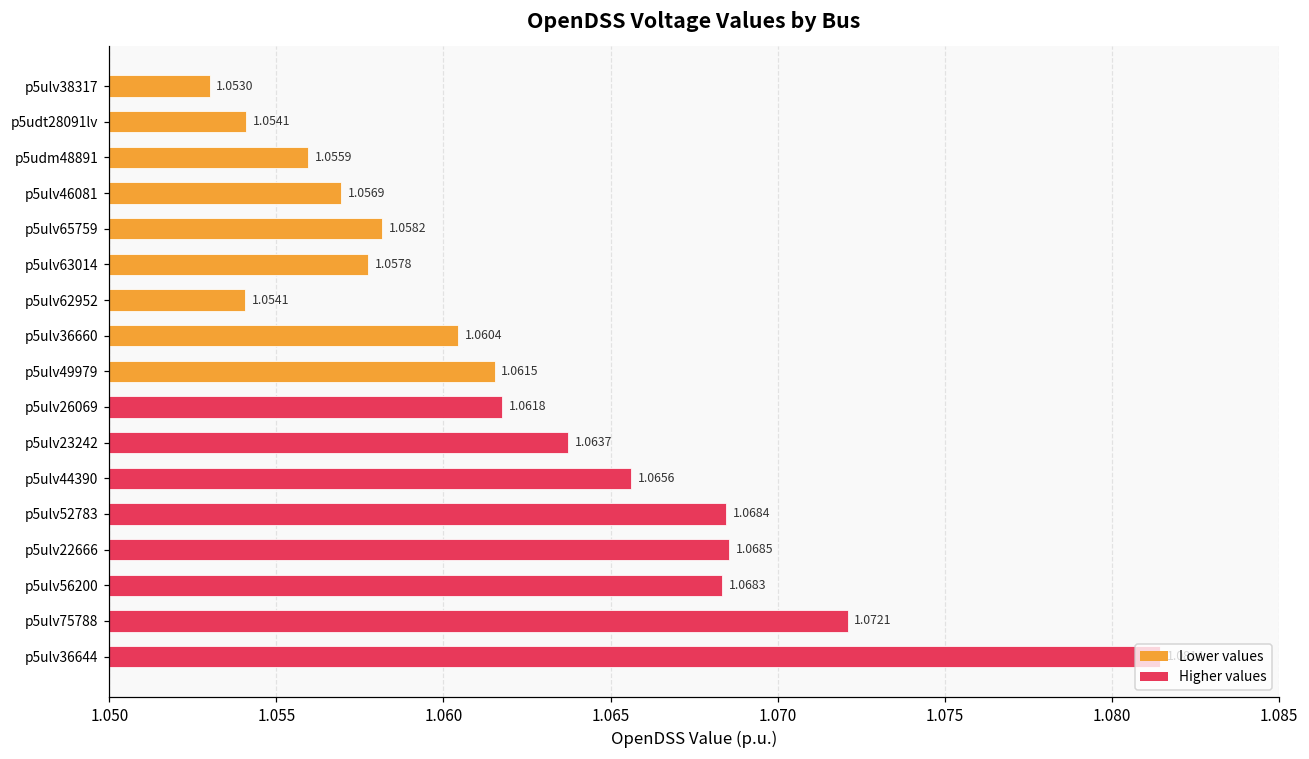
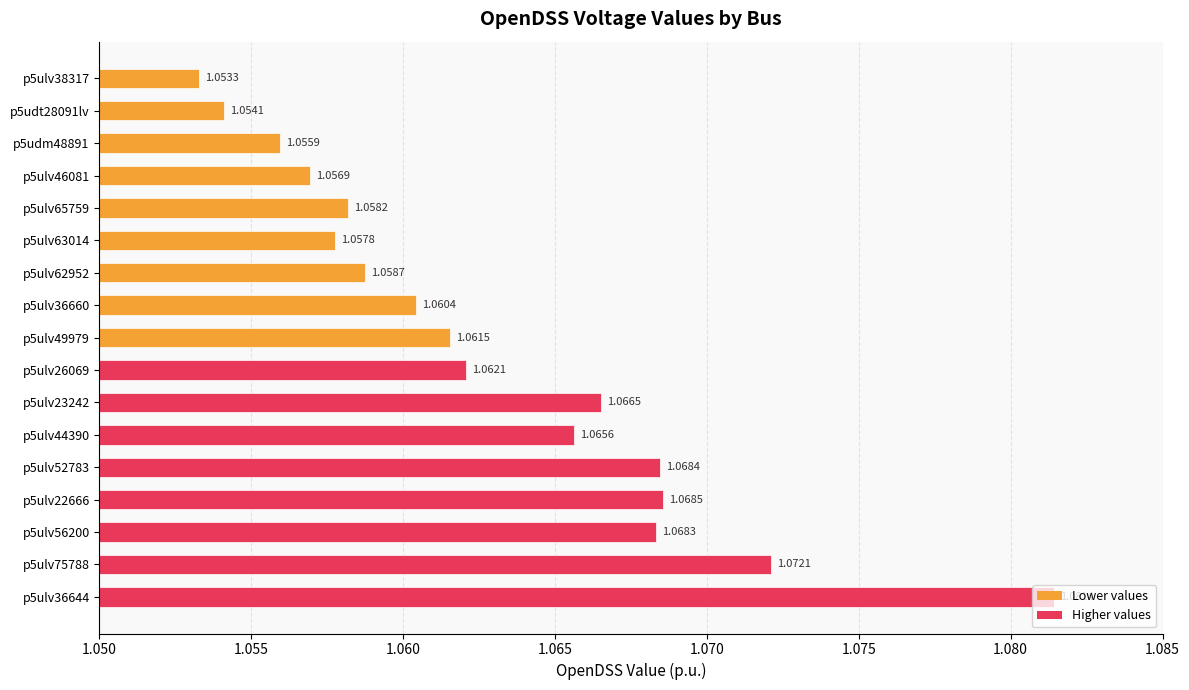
p5ulv38317: 1.0530 -> 1.0533
p5ulv62952: 1.0541 -> 1.0587
p5ulv26069: 1.0618 -> 1.0621
p5ulv23242: 1.0637 -> 1.0665
